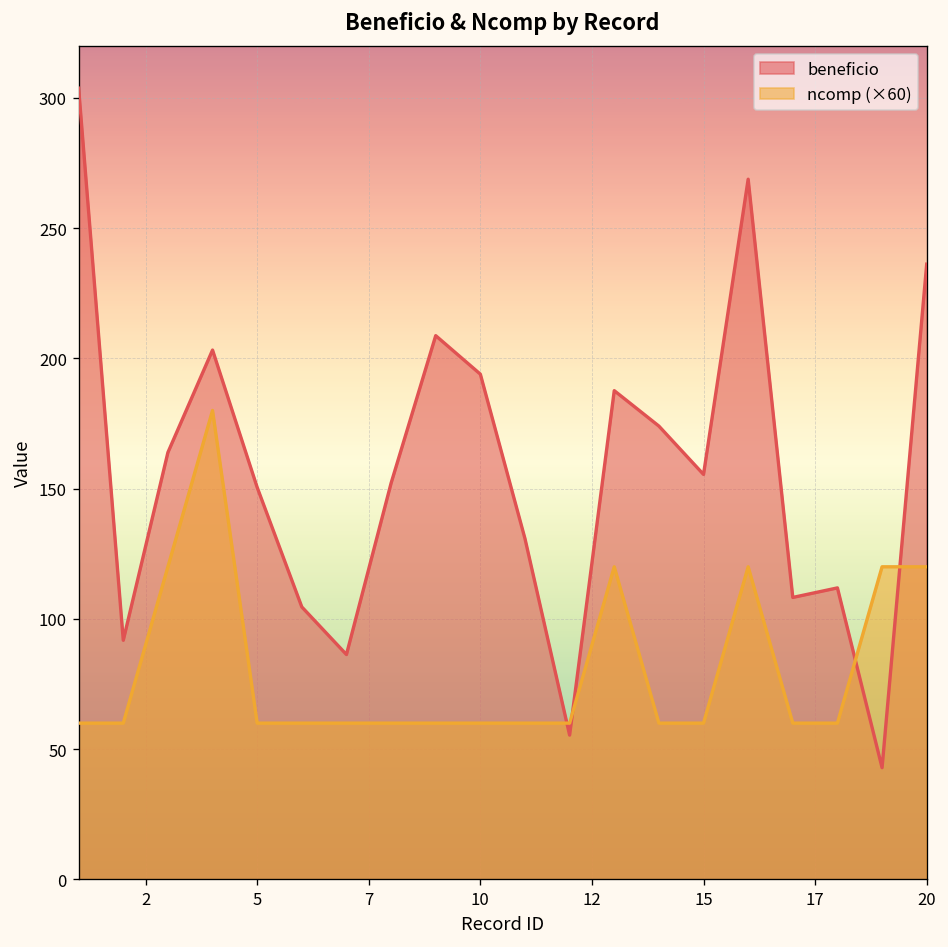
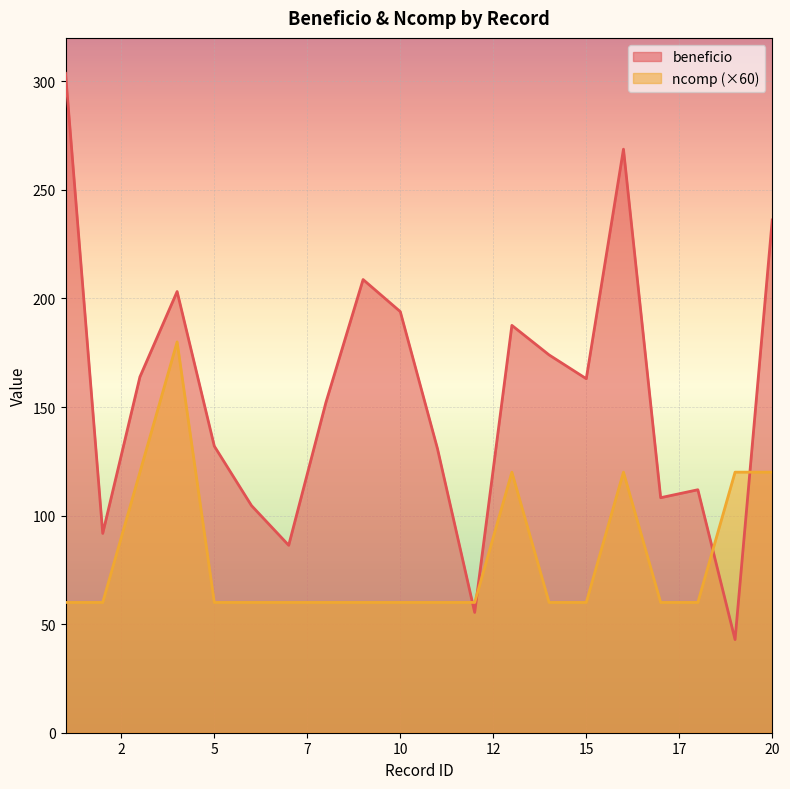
beneficio, 5: 150 -> 132
beneficio, 15: 155 -> 163
